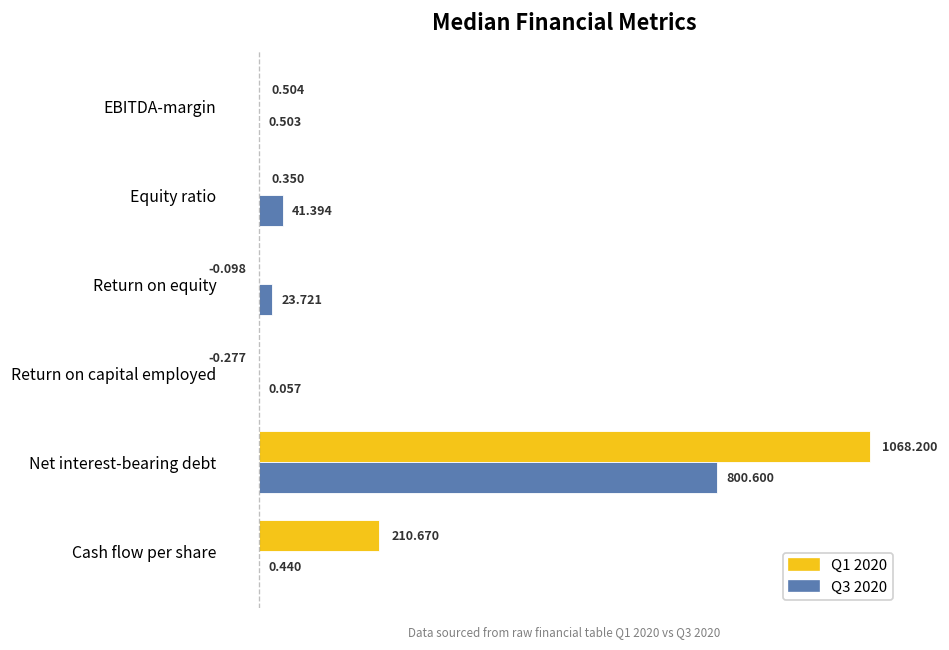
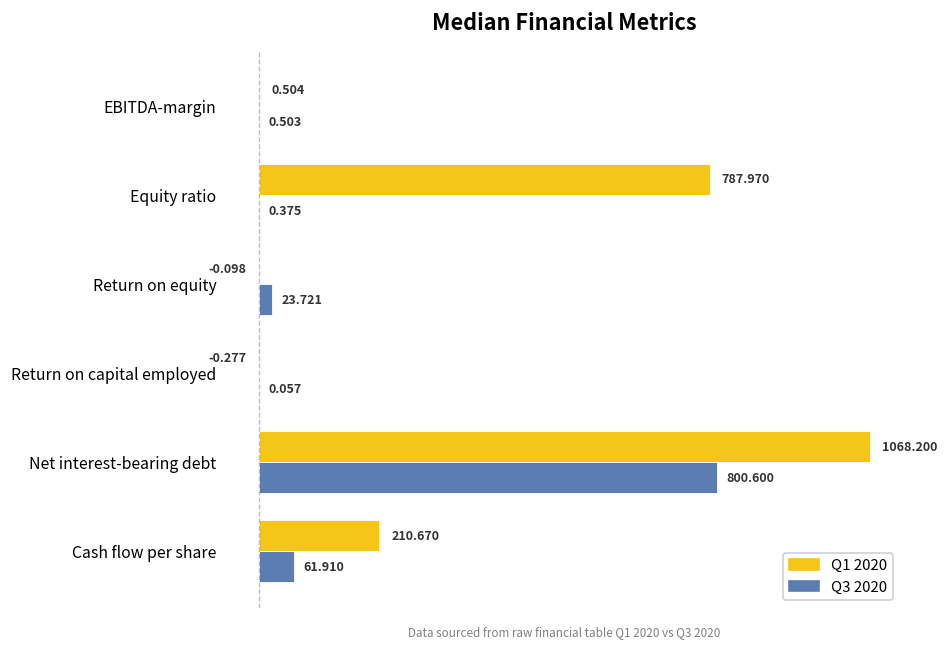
Q1 2020, Equity ratio: 0.350 -> 787.970
Q3 2020, Equity ratio: 41.394 -> 0.375
Q3 2020, Cash flow per share: 0.440 -> 61.910
